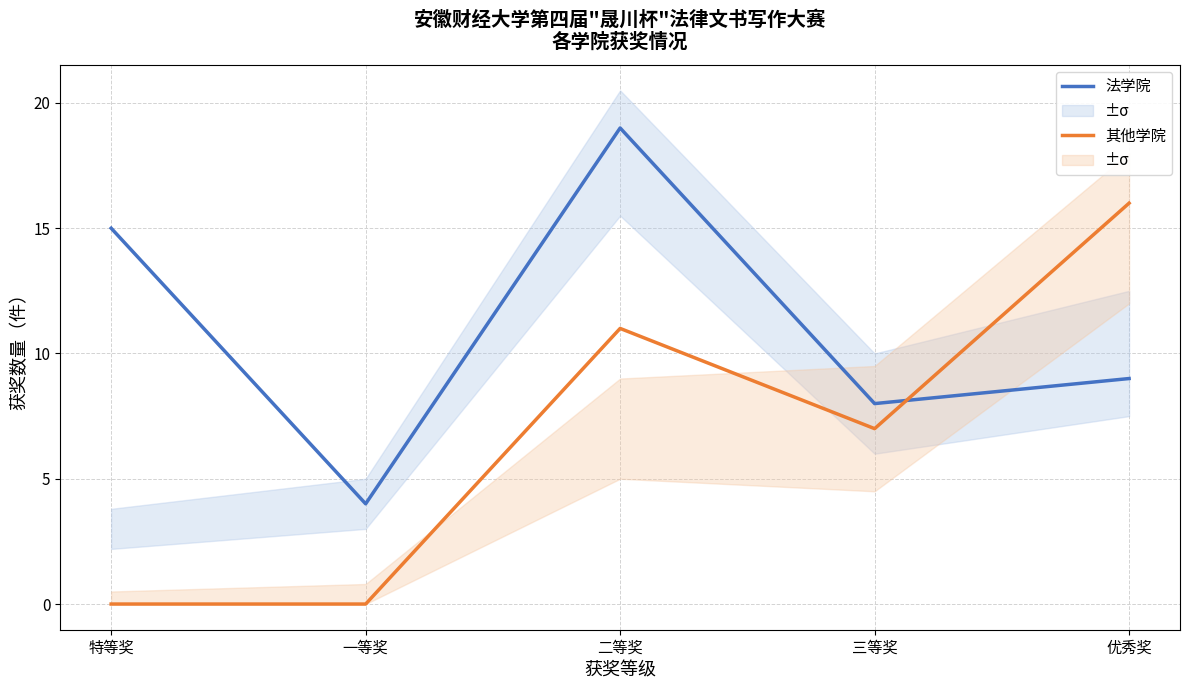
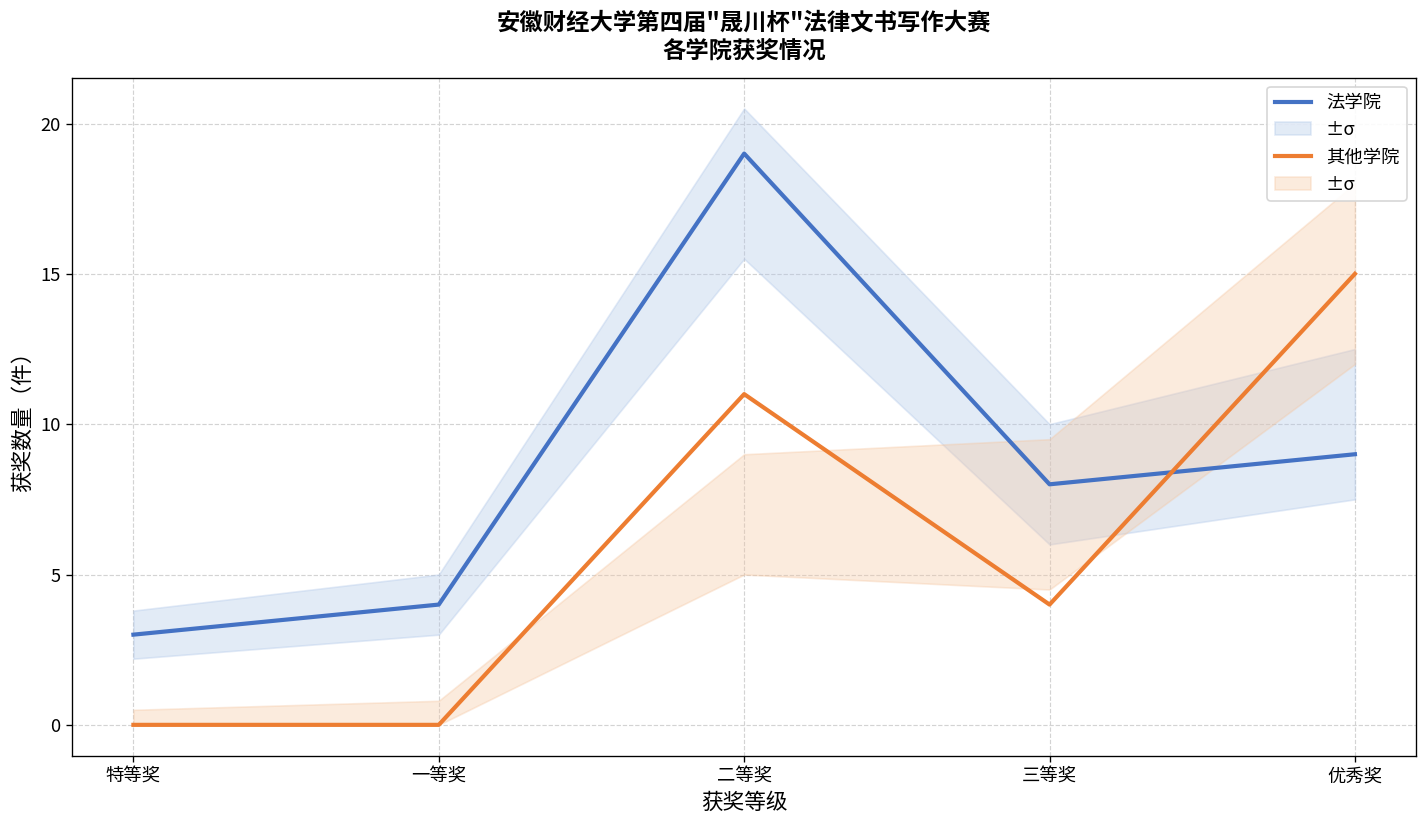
法学院, 特等奖: 15 -> 3
其他学院, 三等奖: 7 -> 4
其他学院, 优秀奖: 16 -> 15
